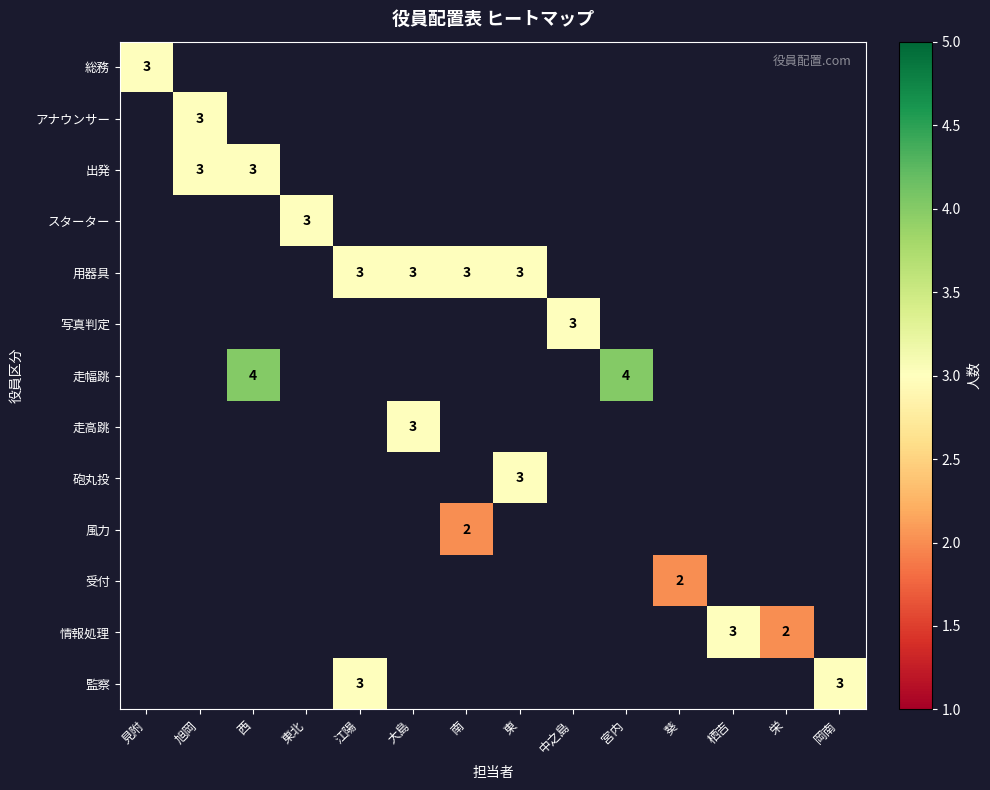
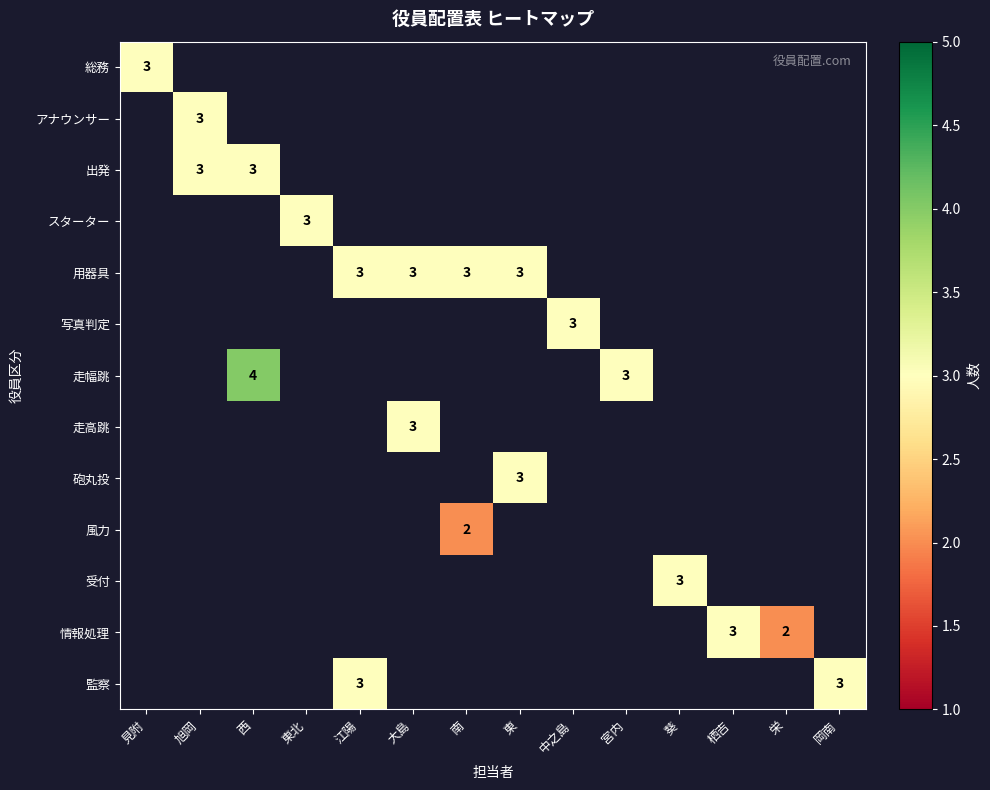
走幅跳, 宮内: 4 -> 3
受付, 葵: 2 -> 3
